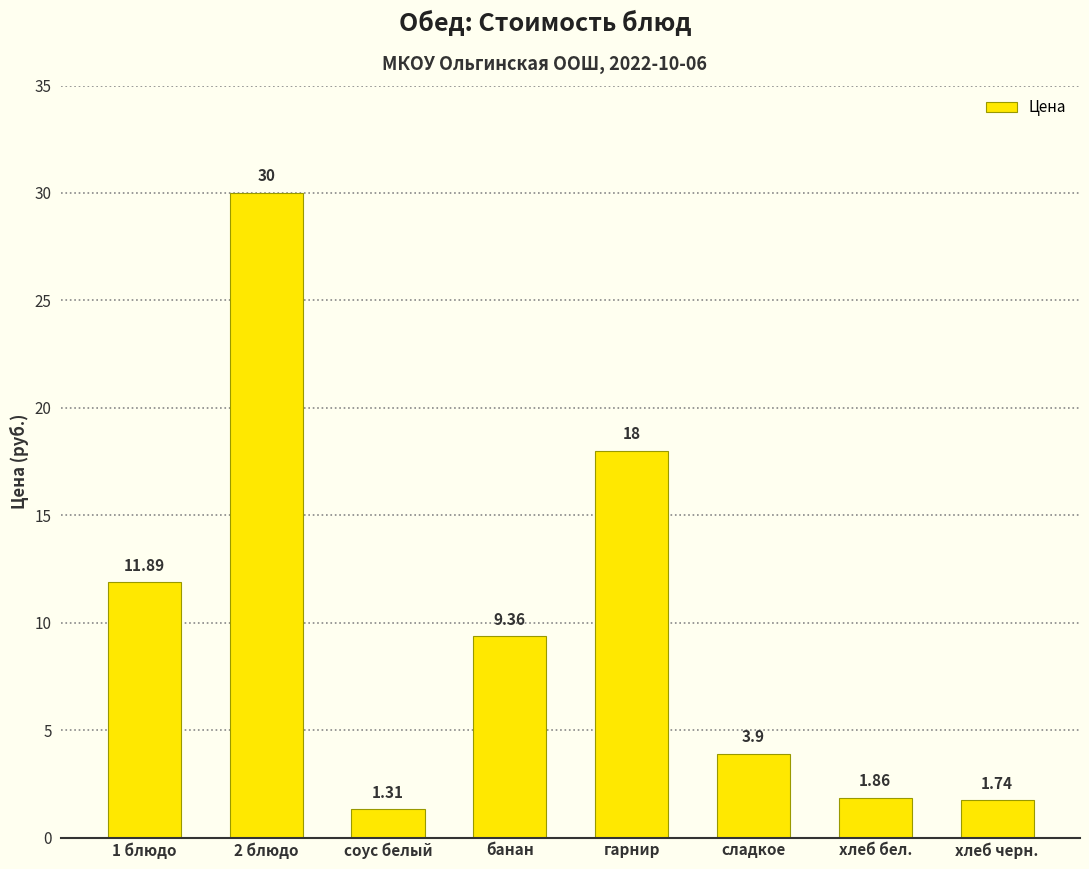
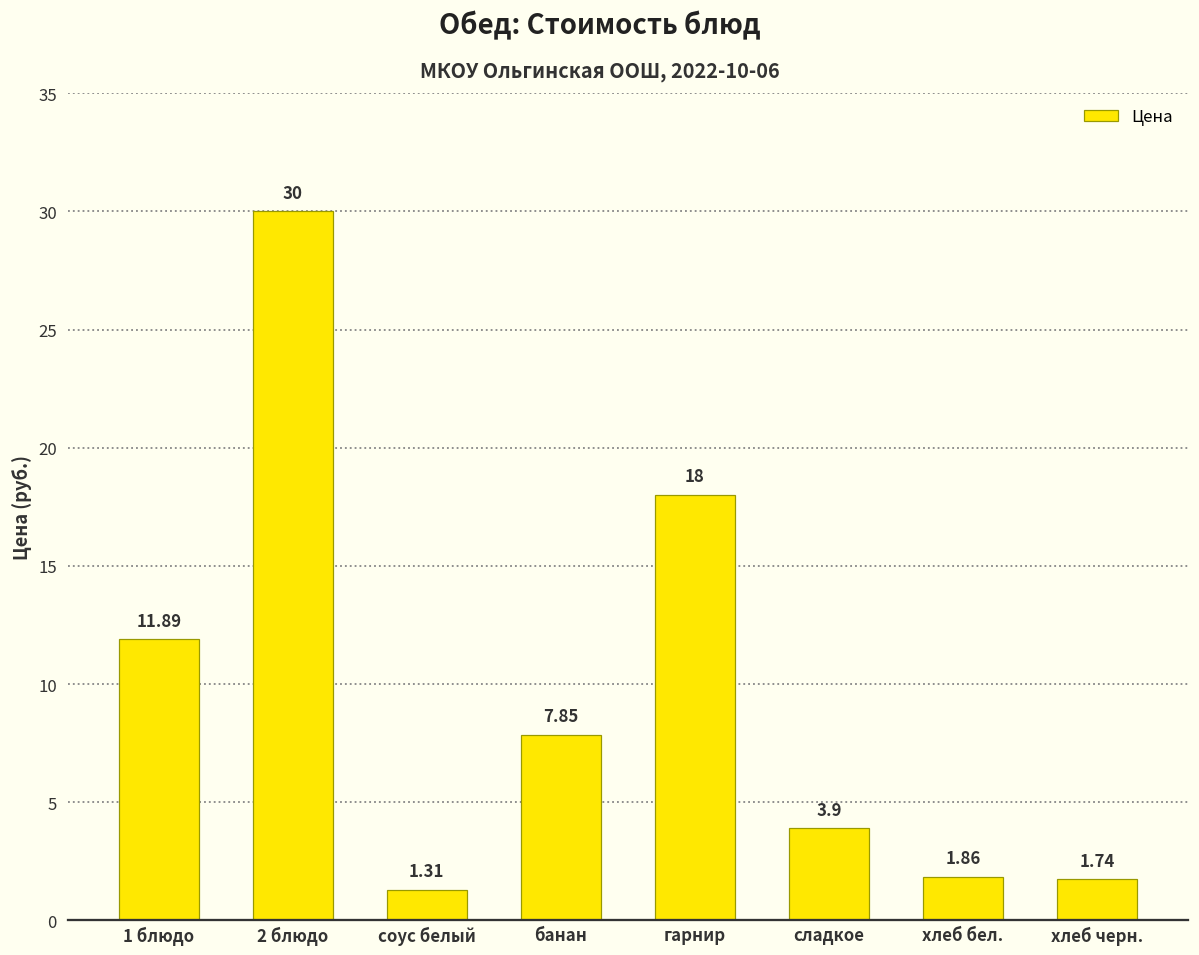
банан: 9.36 -> 7.85
